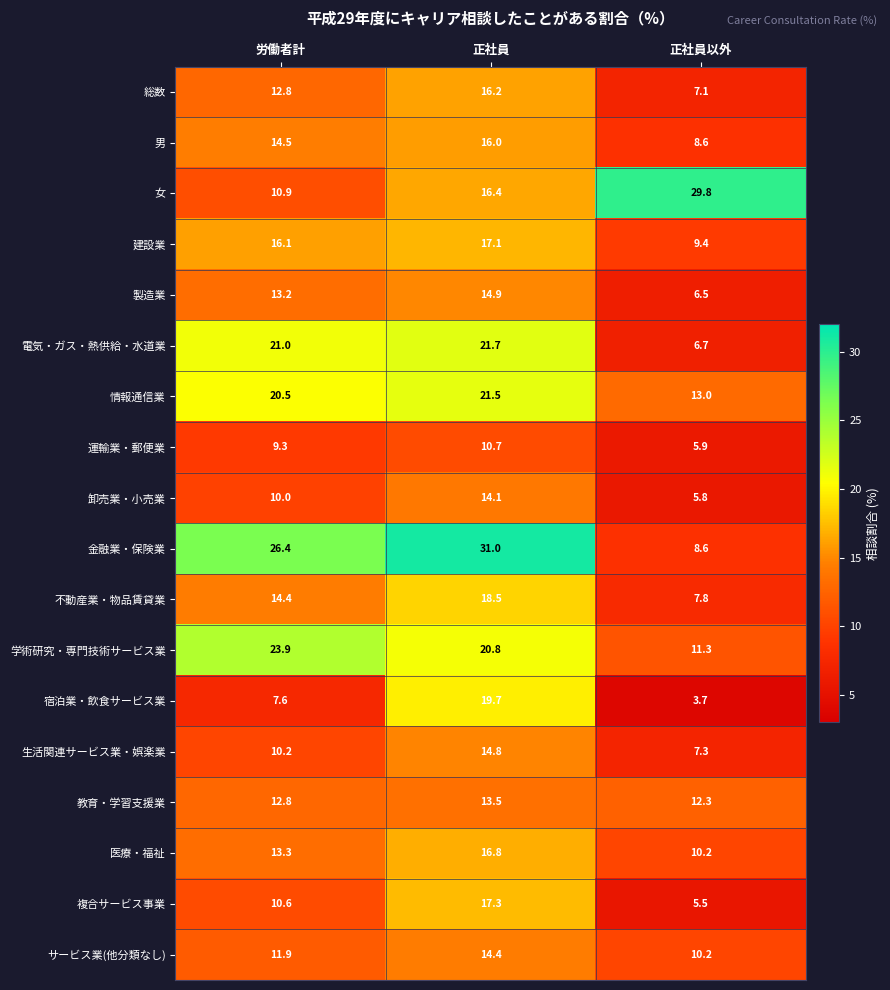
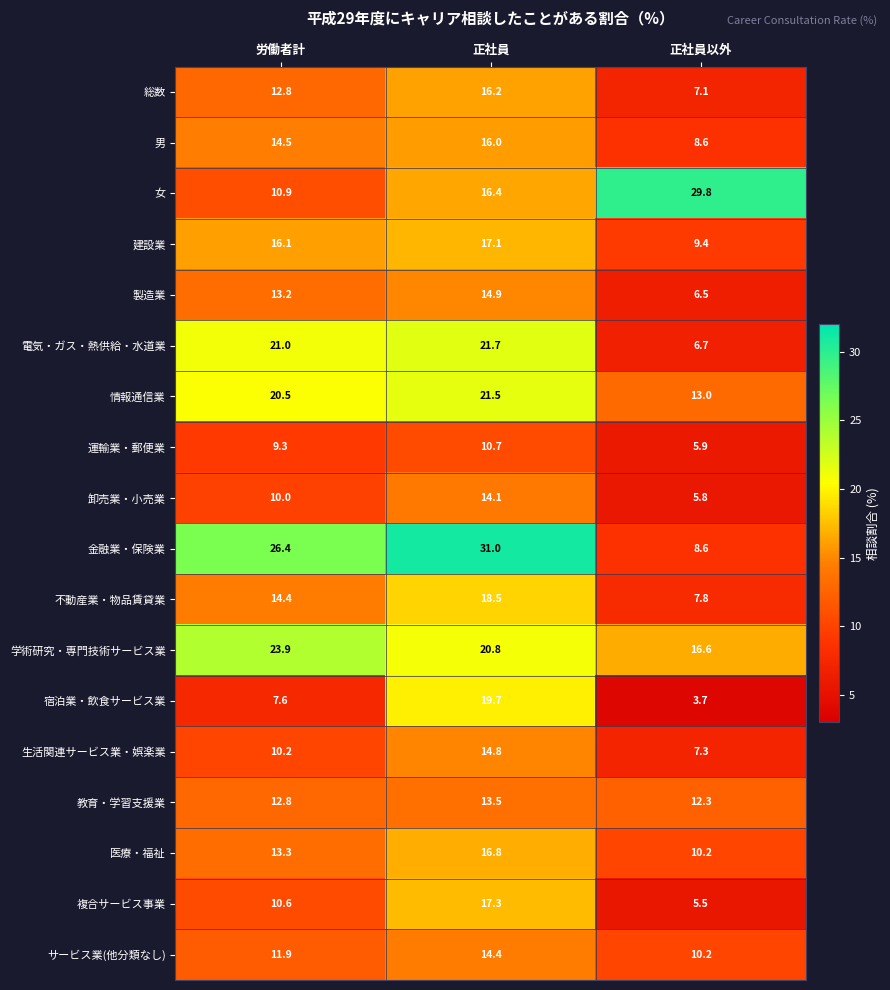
学術研究・専門技術サービス業, 正社員以外: 11.3 -> 16.6
